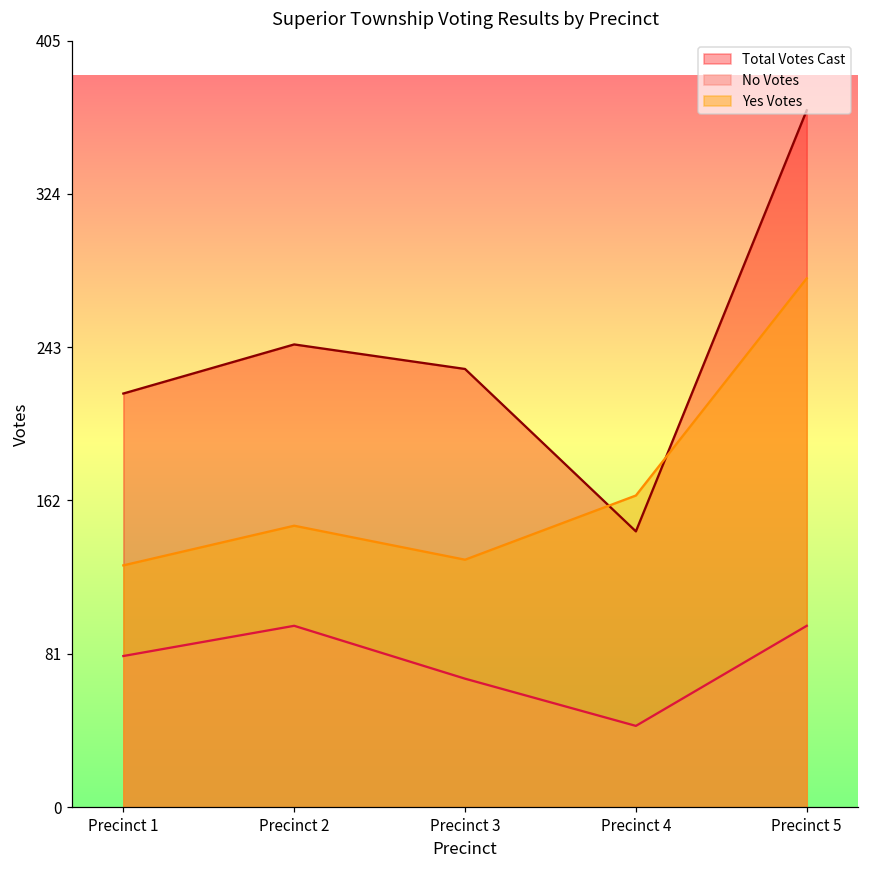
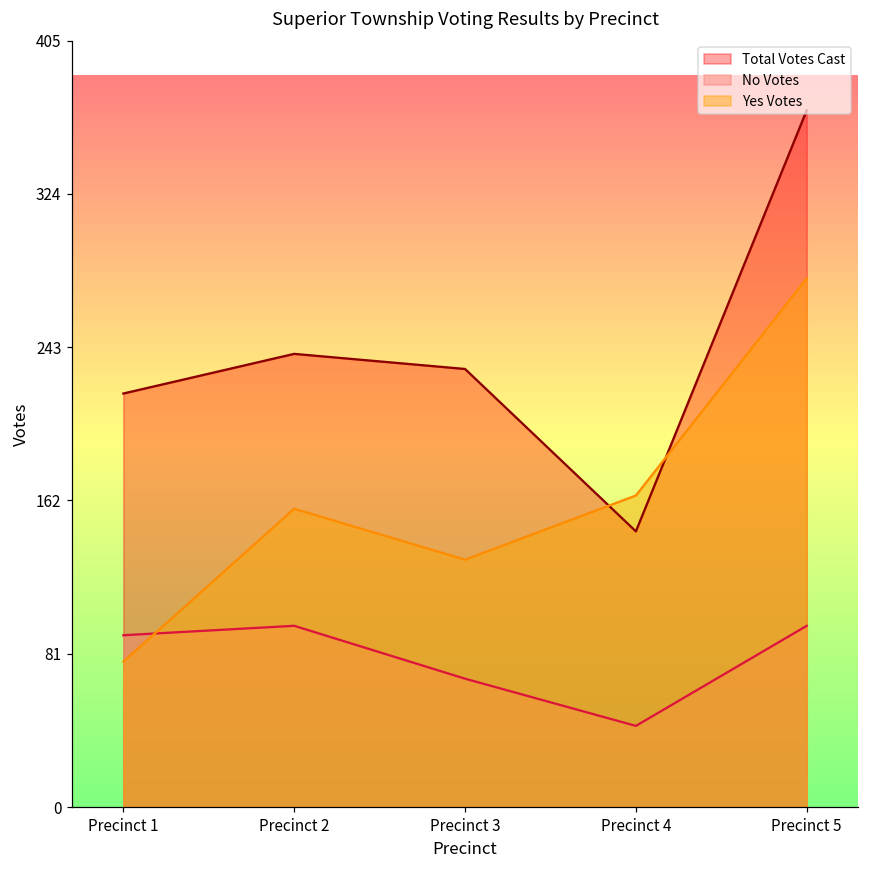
No Votes, Precinct 1: 80 -> 91
Yes Votes, Precinct 1: 128 -> 77
Total Votes Cast, Precinct 2: 245 -> 240
Yes Votes, Precinct 2: 149 -> 158
